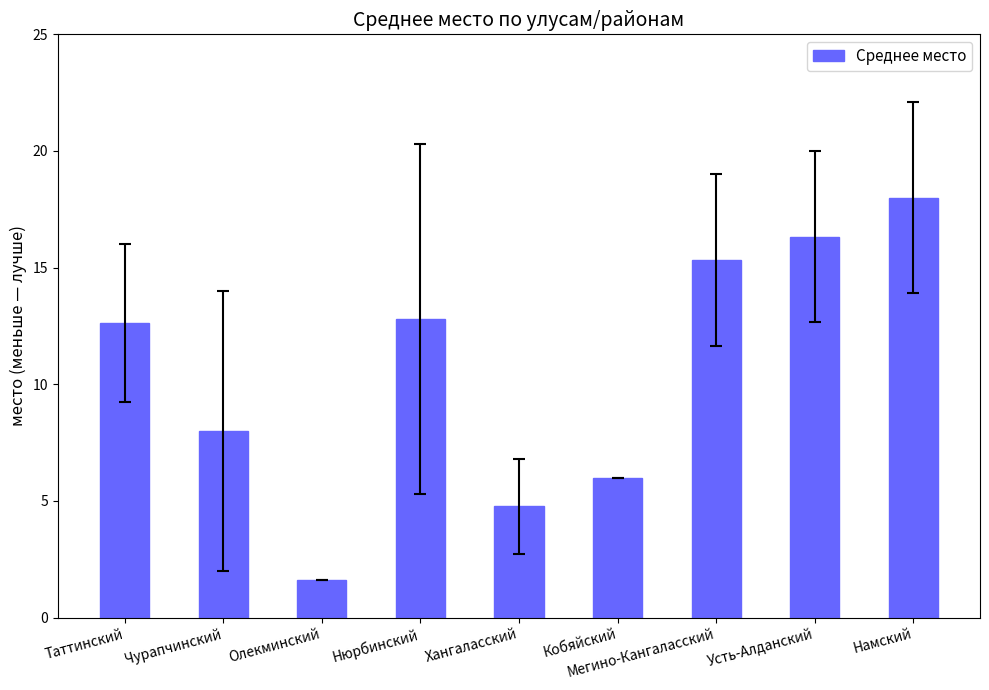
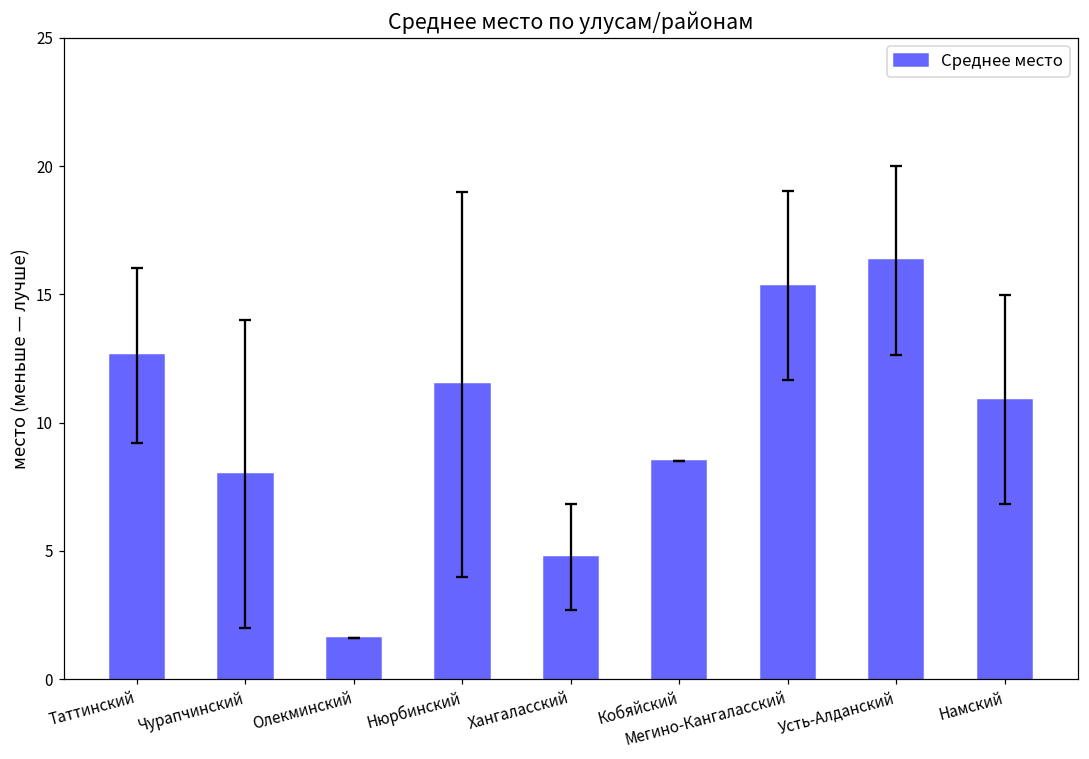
Среднее место, Нюрбинский: 12.8 -> 11.5
Среднее место, Кобяйский: 6.0 -> 8.5
Среднее место, Намский: 18.0 -> 10.9
